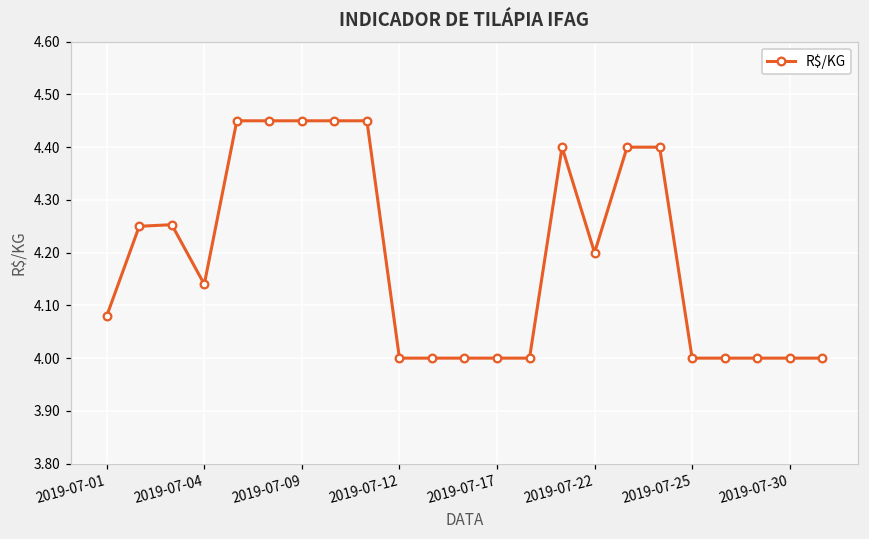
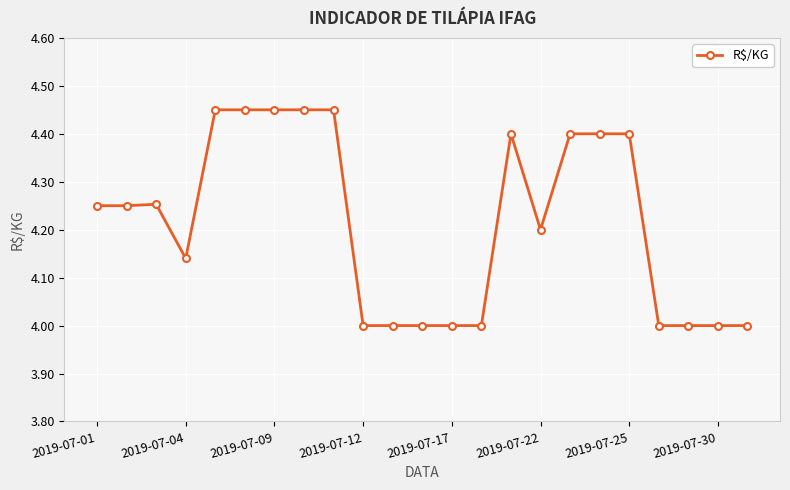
2019-07-01: 4.08 -> 4.25
2019-07-25: 4.0 -> 4.4
